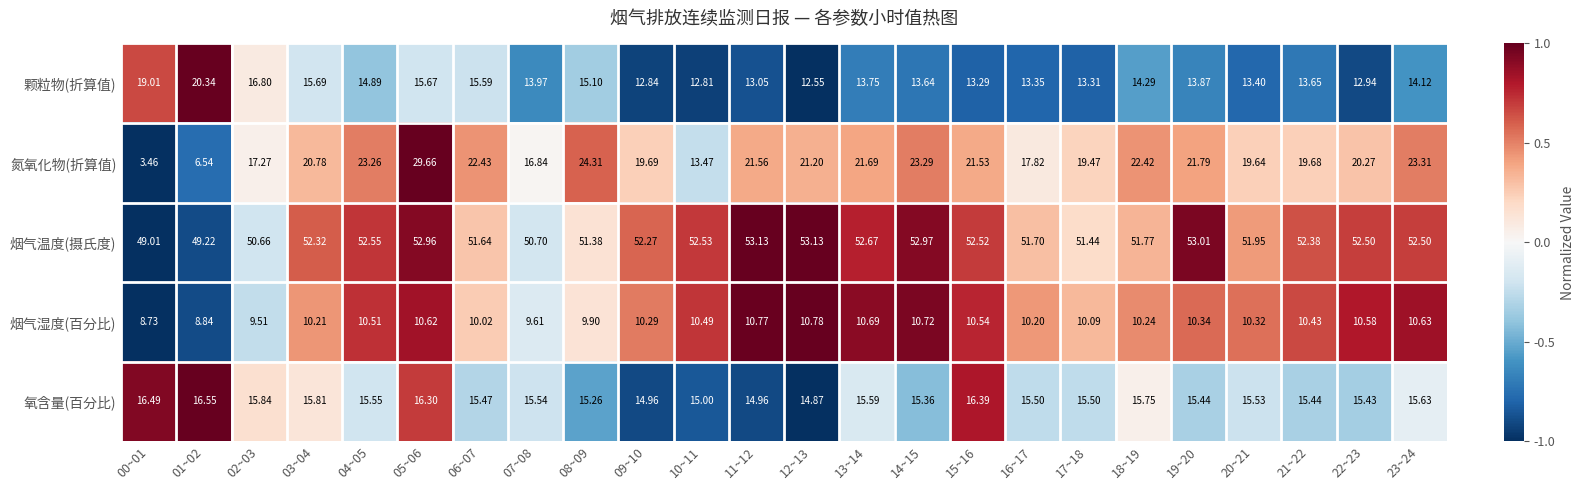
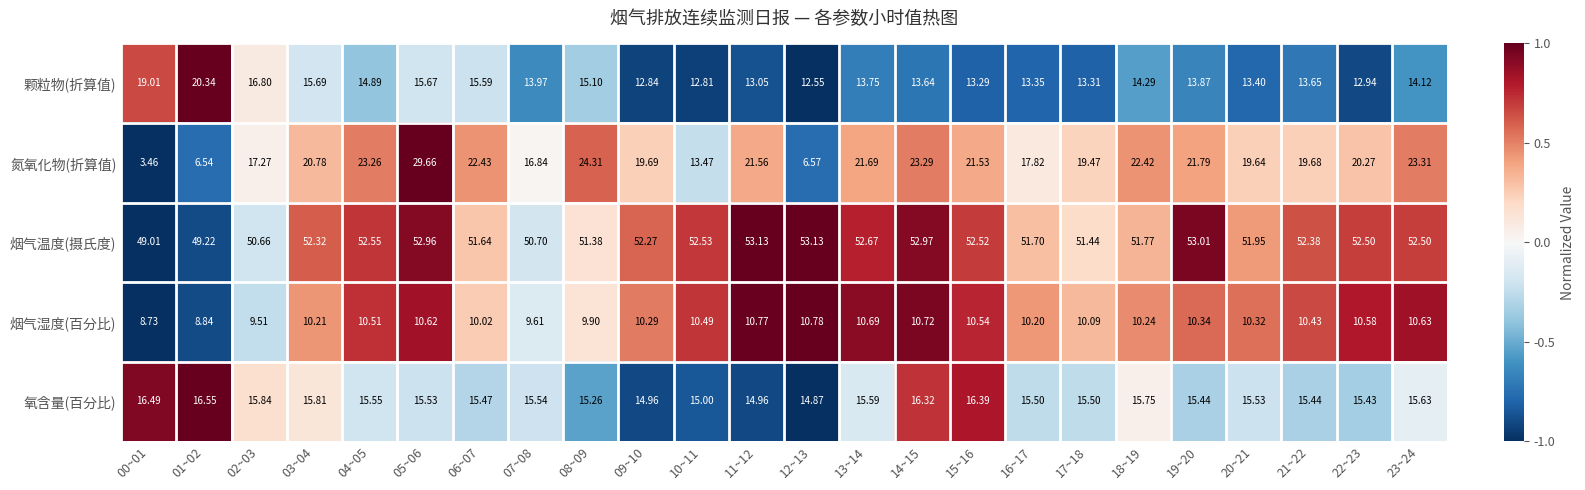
氮氧化物(折算值), 12~13: 21.20 -> 6.57
氧含量(百分比), 05~06: 16.30 -> 15.53
氧含量(百分比), 14~15: 15.36 -> 16.32
